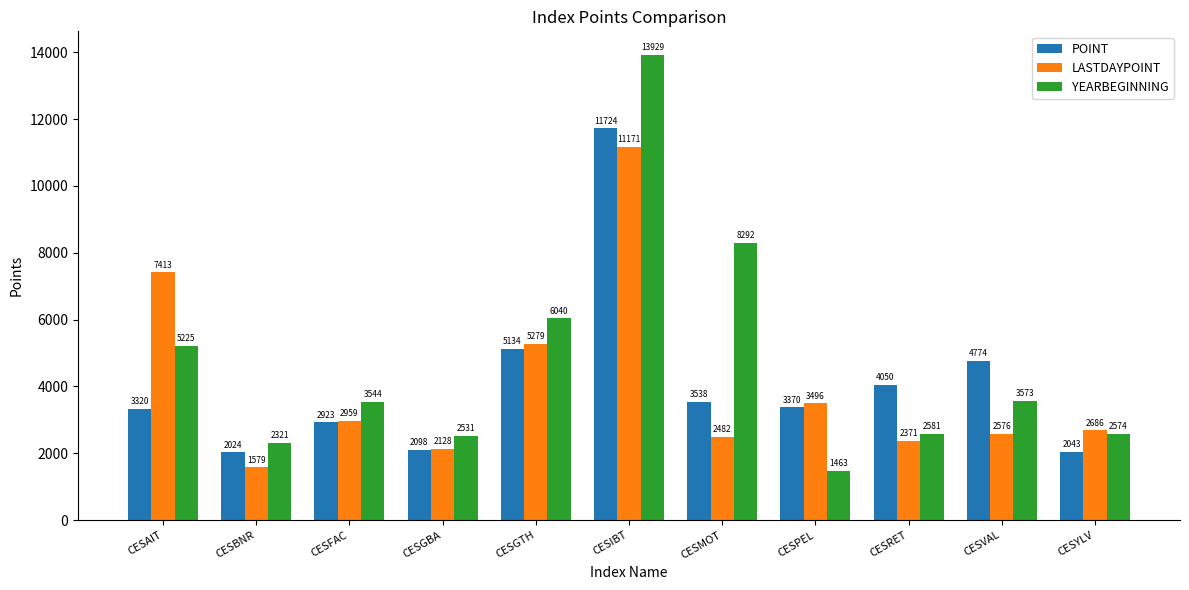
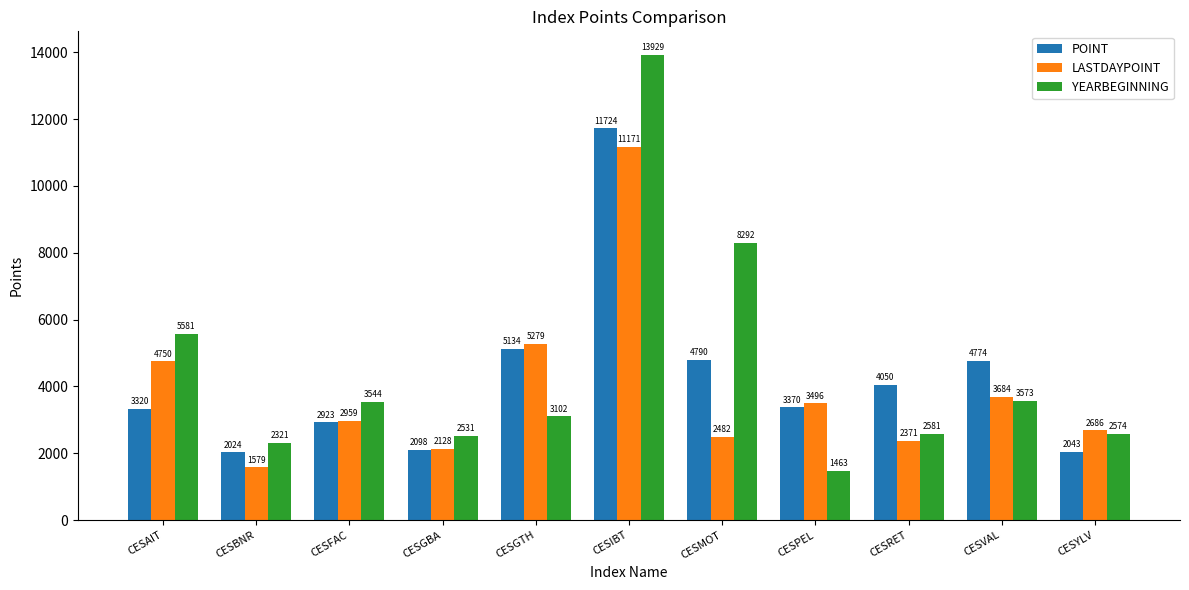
LASTDAYPOINT, CESAIT: 7413 -> 4750
YEARBEGINNING, CESAIT: 5225 -> 5581
YEARBEGINNING, CESGTH: 6040 -> 3102
POINT, CESMOT: 3538 -> 4790
LASTDAYPOINT, CESVAL: 2576 -> 3684
